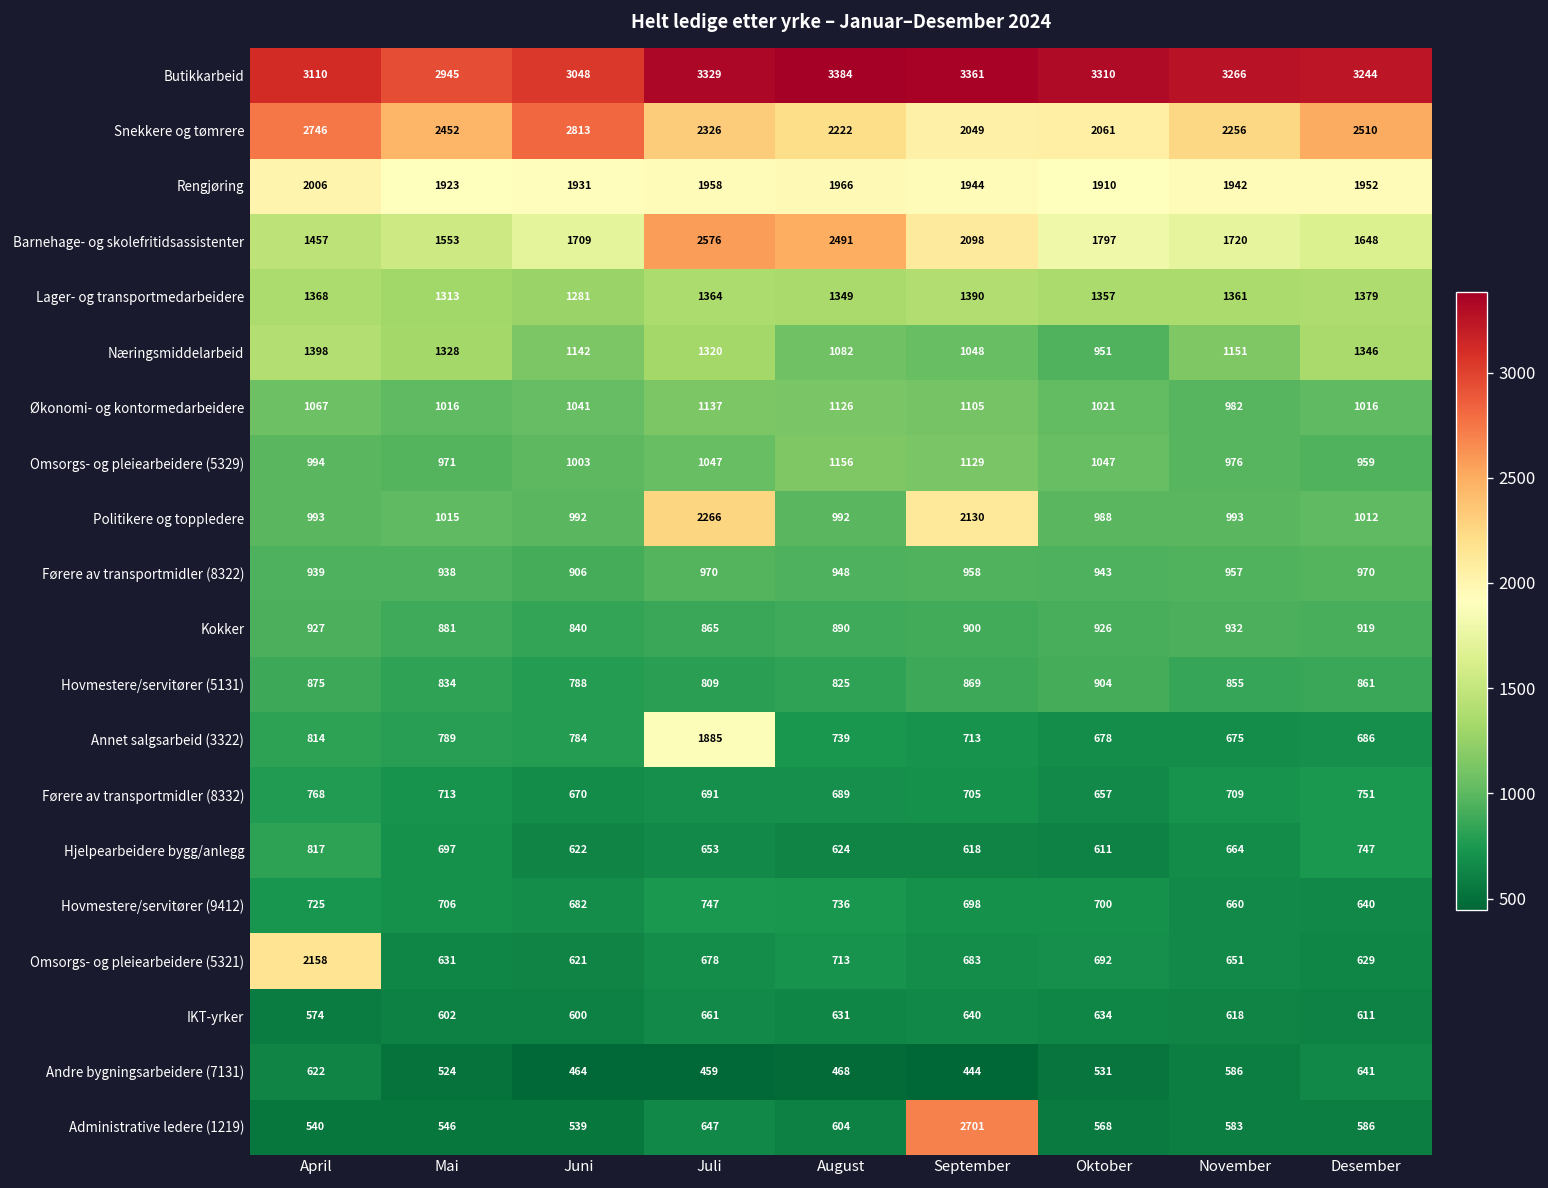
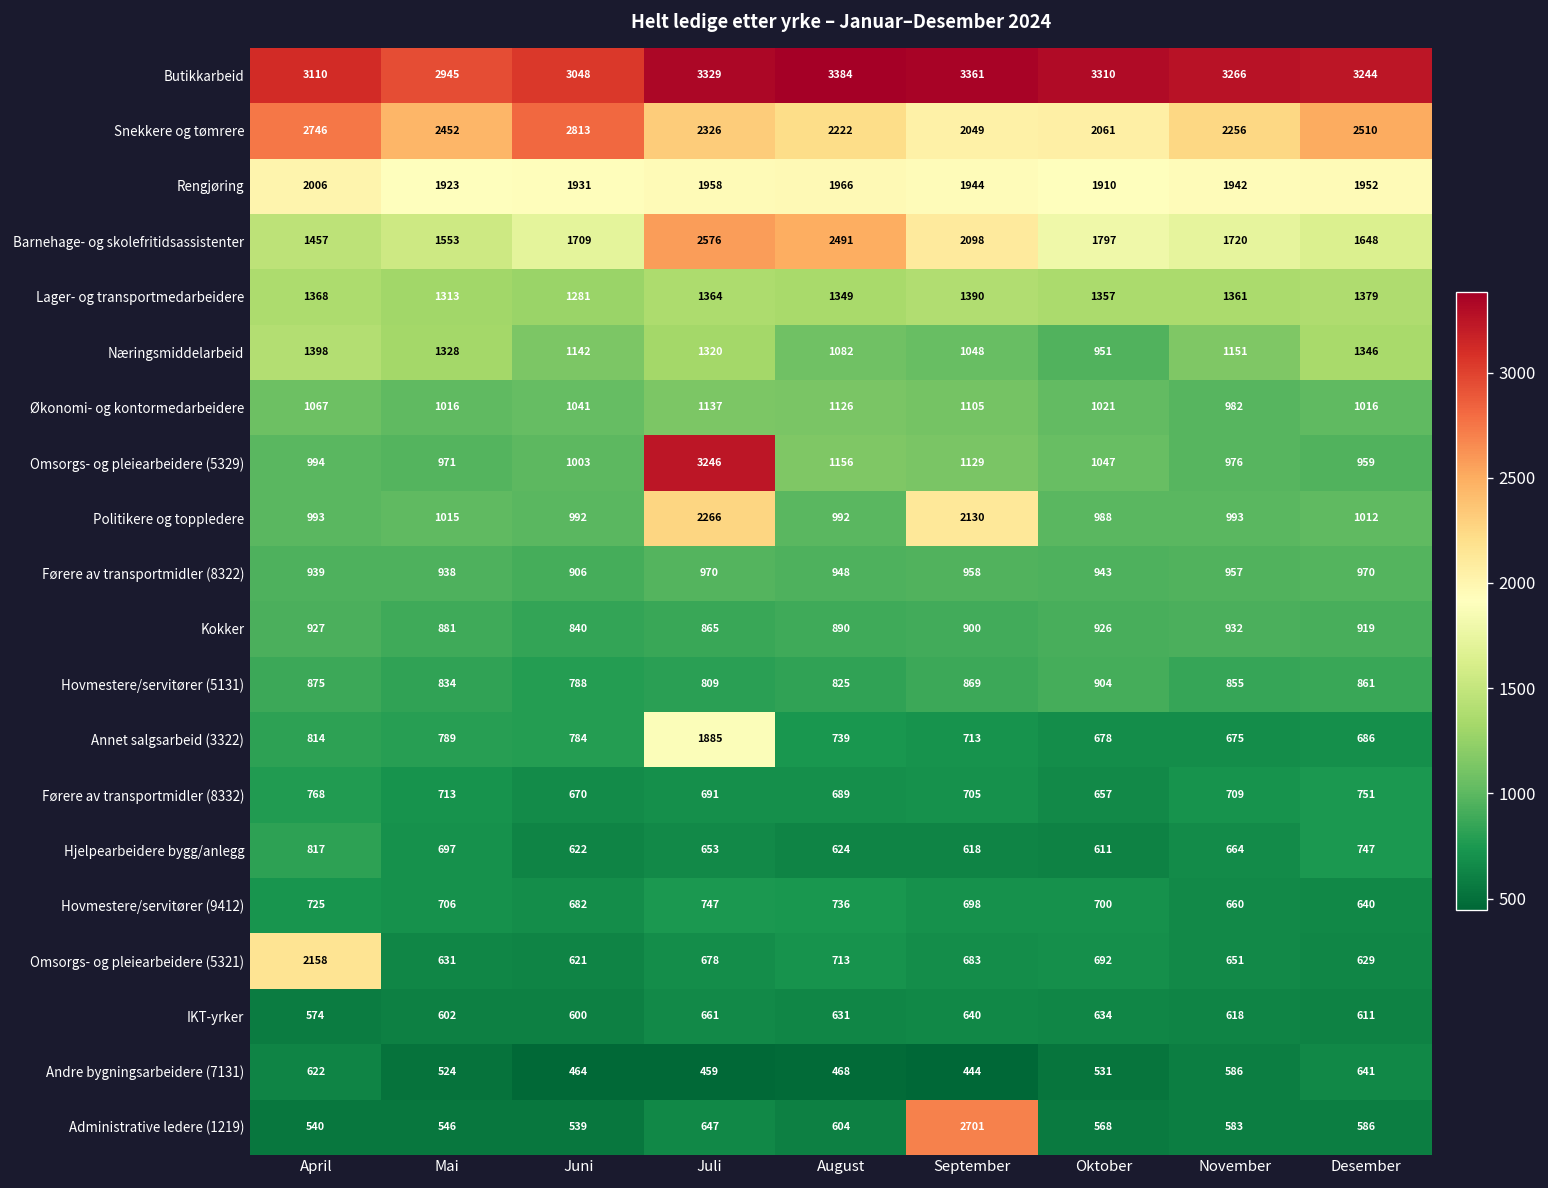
Omsorgs- og pleiearbeidere (5329), Juli: 1047 -> 3246
